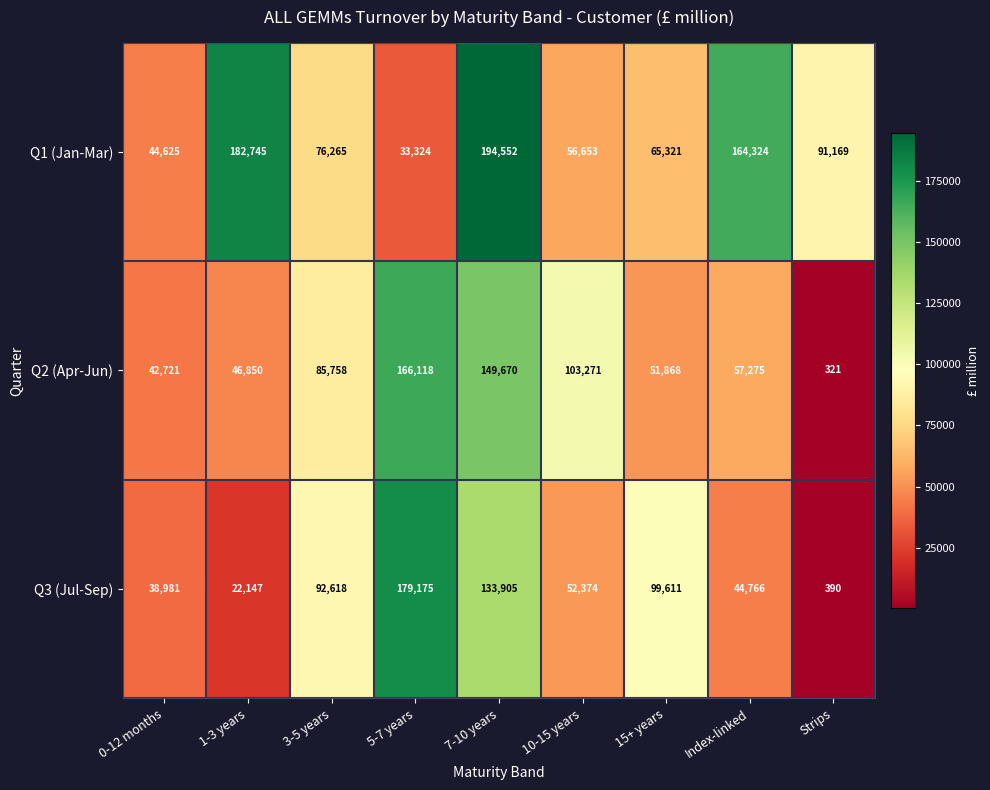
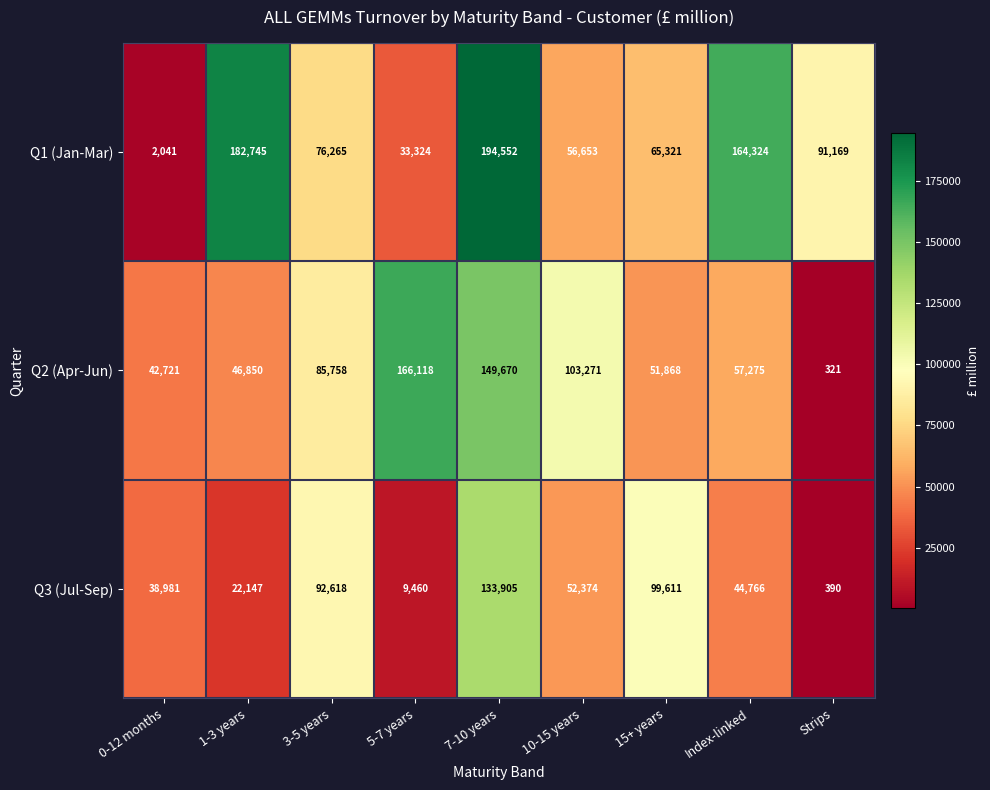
Q1 (Jan-Mar), 0-12 months: 44,625 -> 2,041
Q3 (Jul-Sep), 5-7 years: 179,175 -> 9,460
